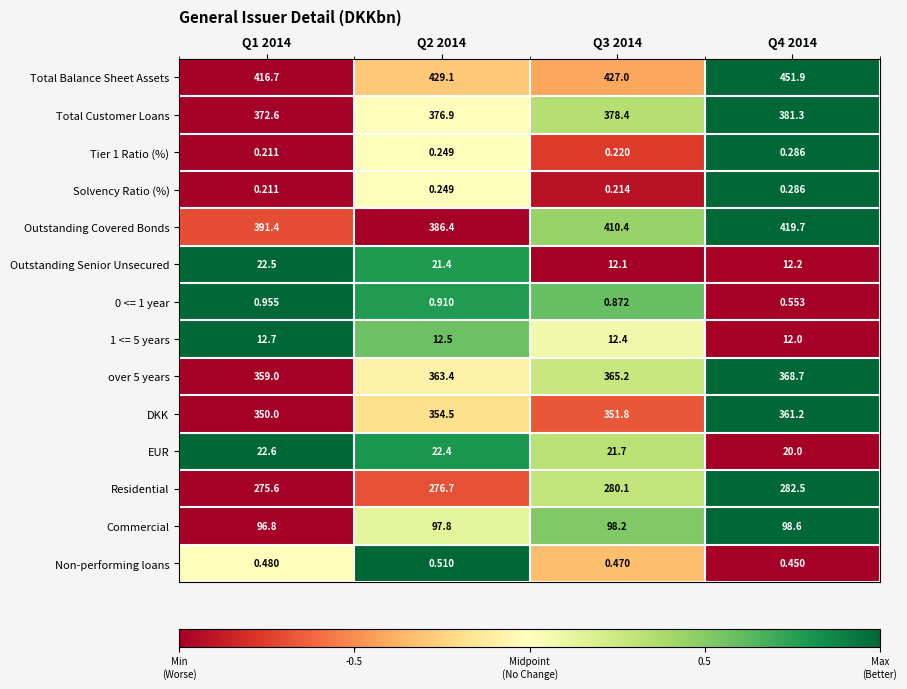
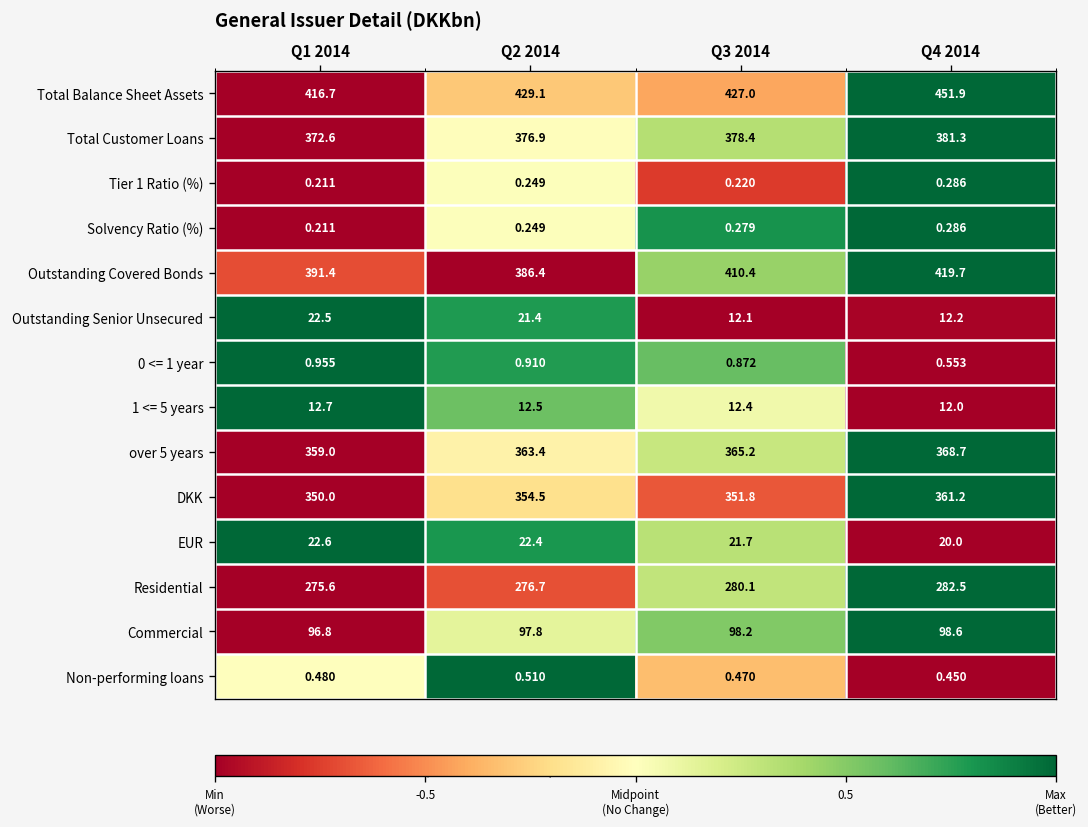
Solvency Ratio (%), Q3 2014: 0.214 -> 0.279
